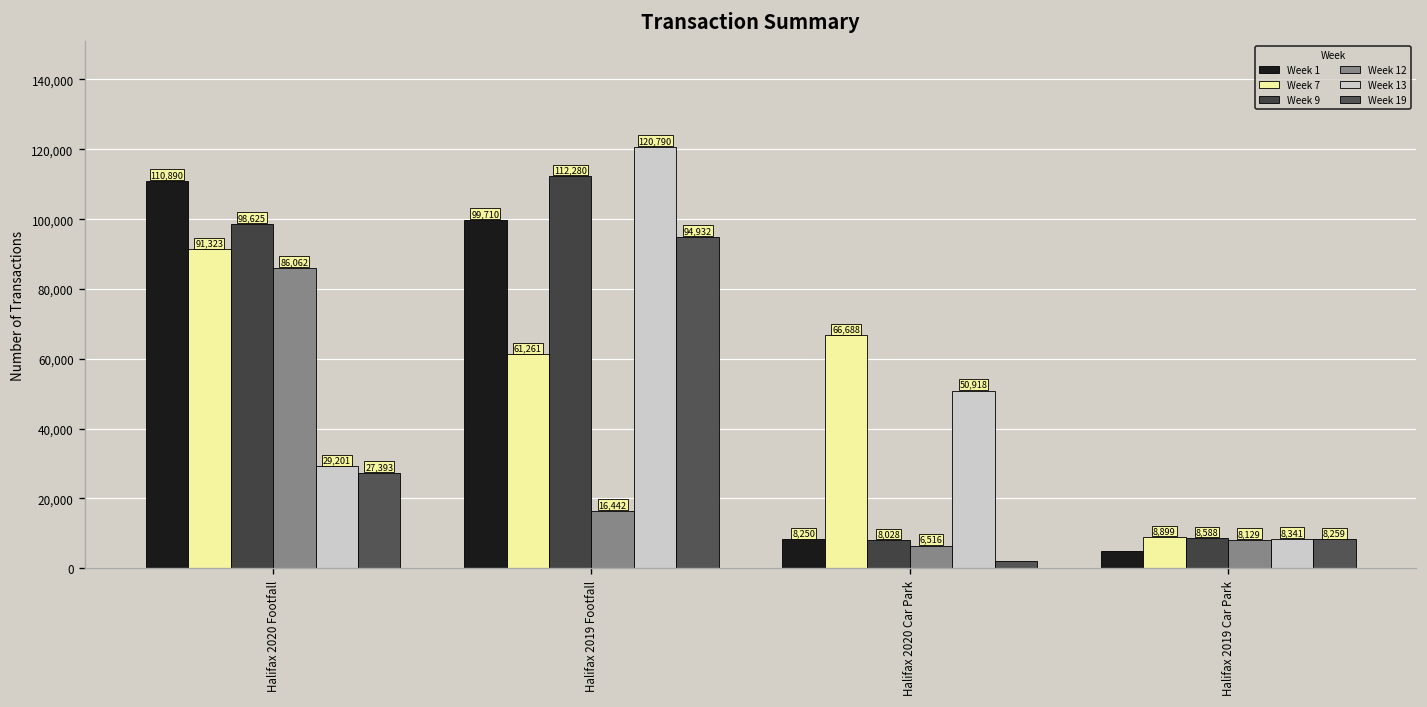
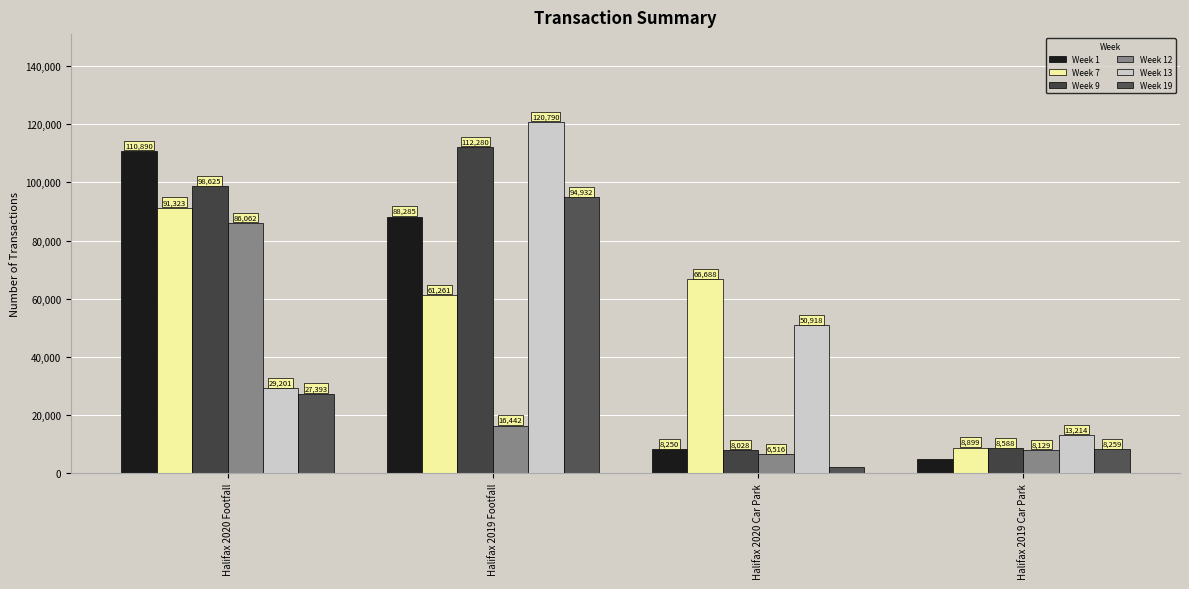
Week 1, Halifax 2019 Footfall: 99,710 -> 88,285
Week 13, Halifax 2019 Car Park: 8,341 -> 13,214
